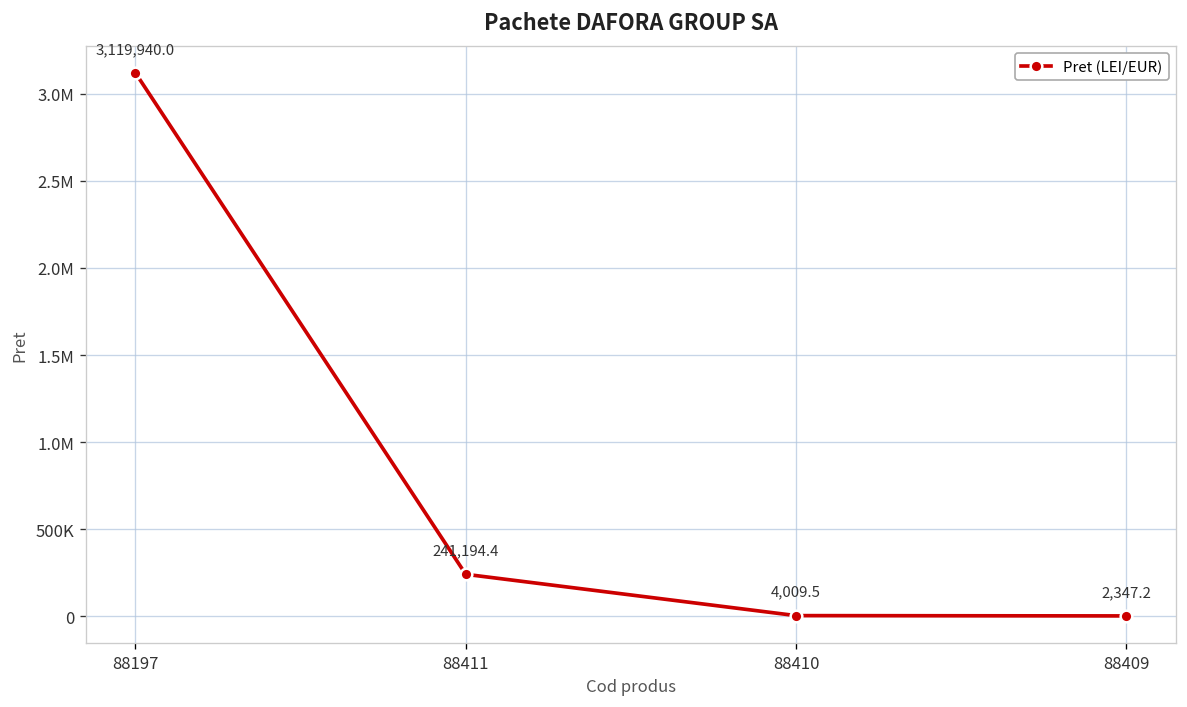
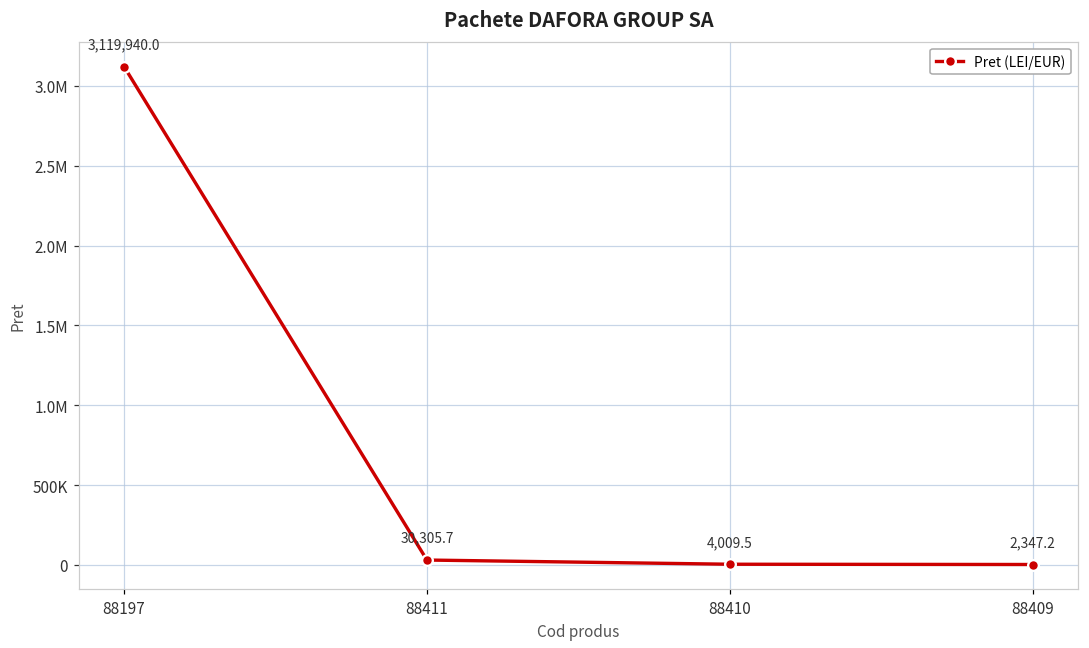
88411: 241,194.4 -> 30,305.7
